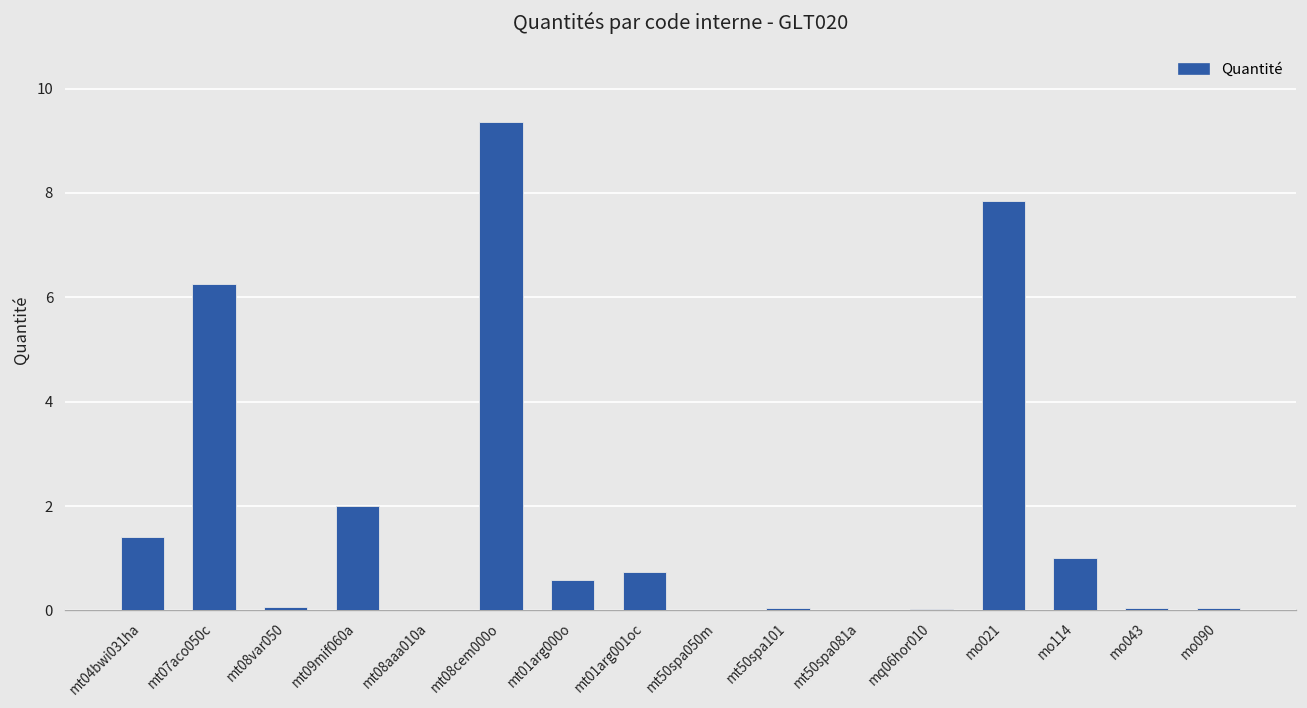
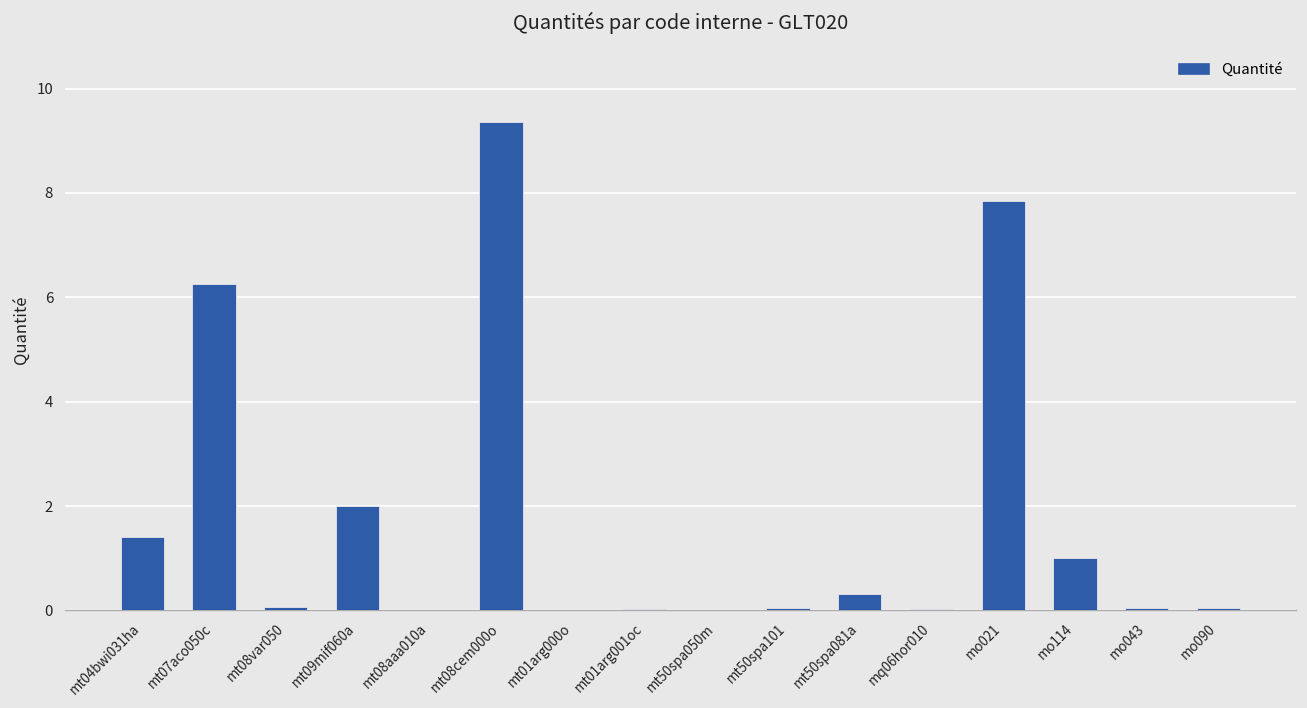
mt01arg000o: 0.6 -> 0.0
mt01arg001oc: 0.7 -> 0.0
mt50spa081a: 0.0 -> 0.3
